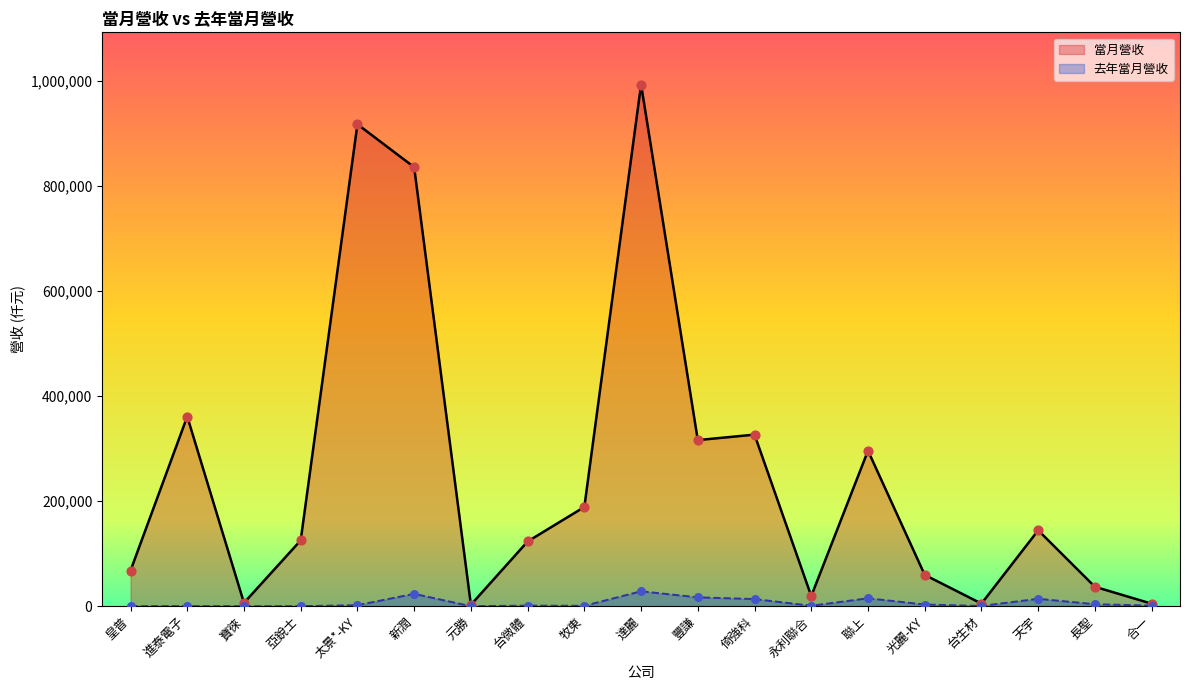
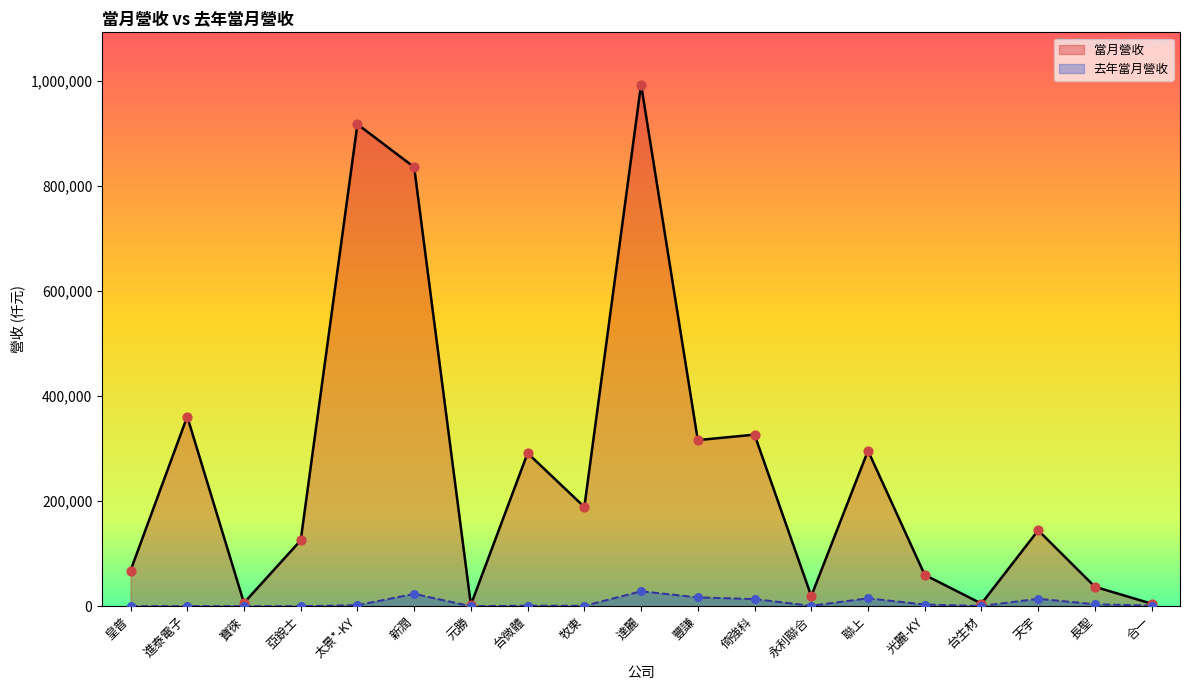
當月營收, 台微體: 120,000 -> 290,000
